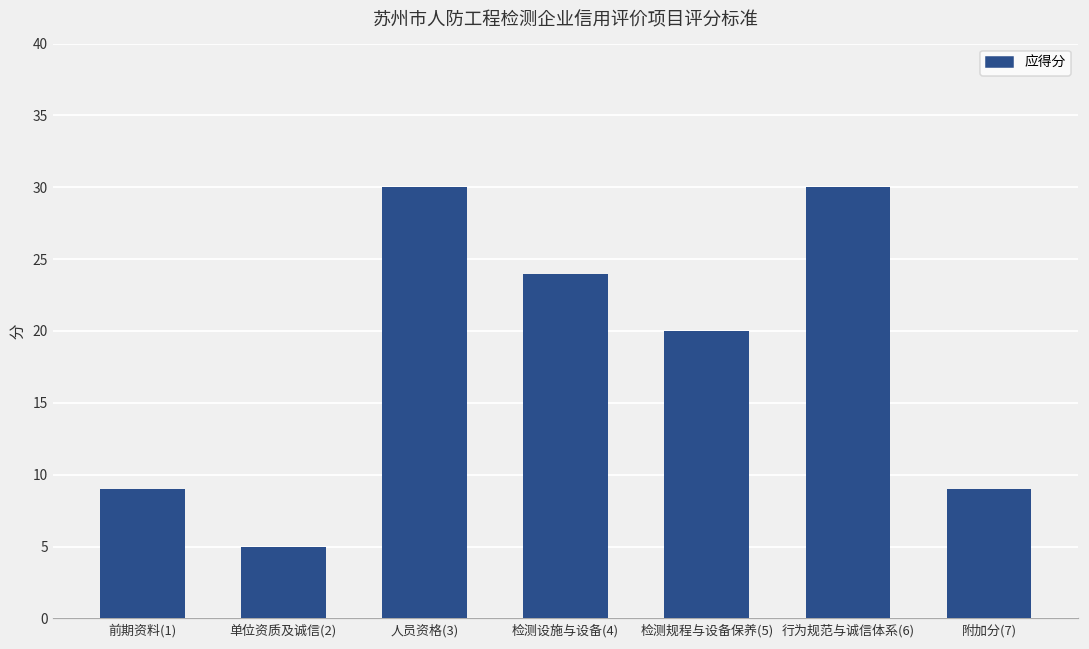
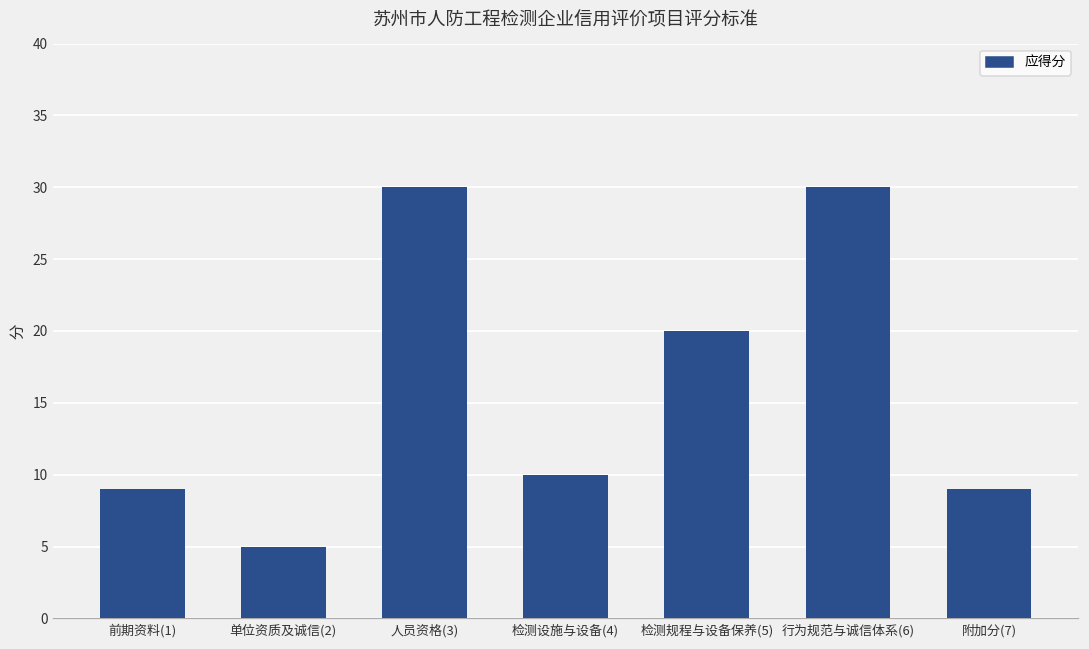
检测设施与设备(4): 24 -> 10
